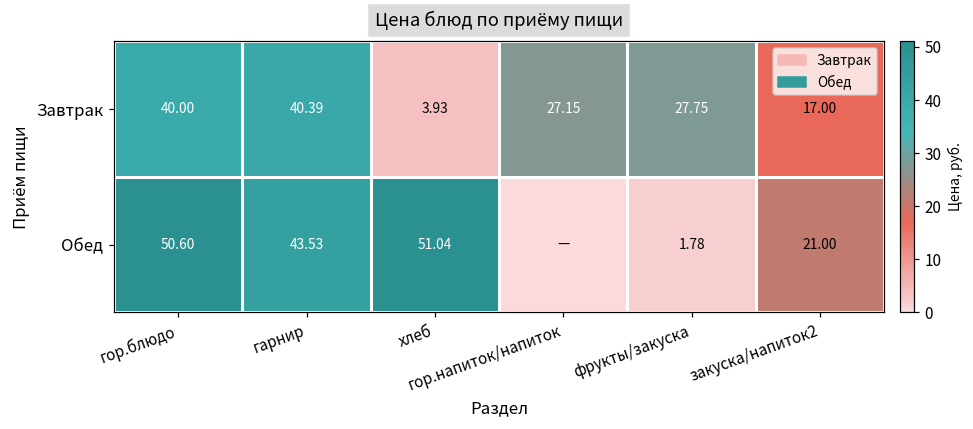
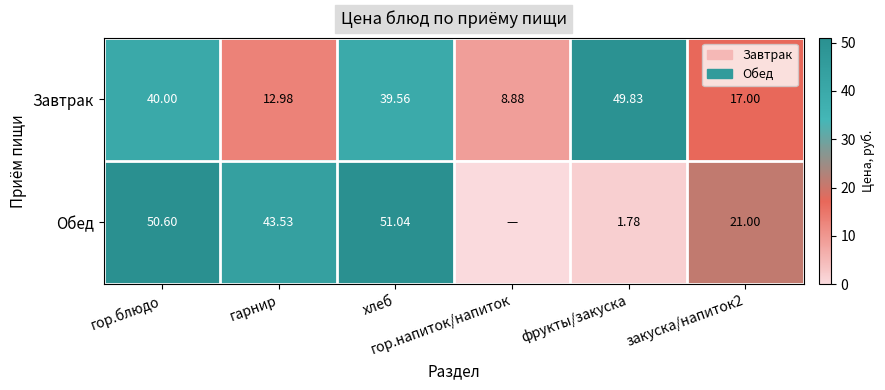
Завтрак, гарнир: 40.39 -> 12.98
Завтрак, хлеб: 3.93 -> 39.56
Завтрак, гор.напиток/напиток: 27.15 -> 8.88
Завтрак, фрукты/закуска: 27.75 -> 49.83
